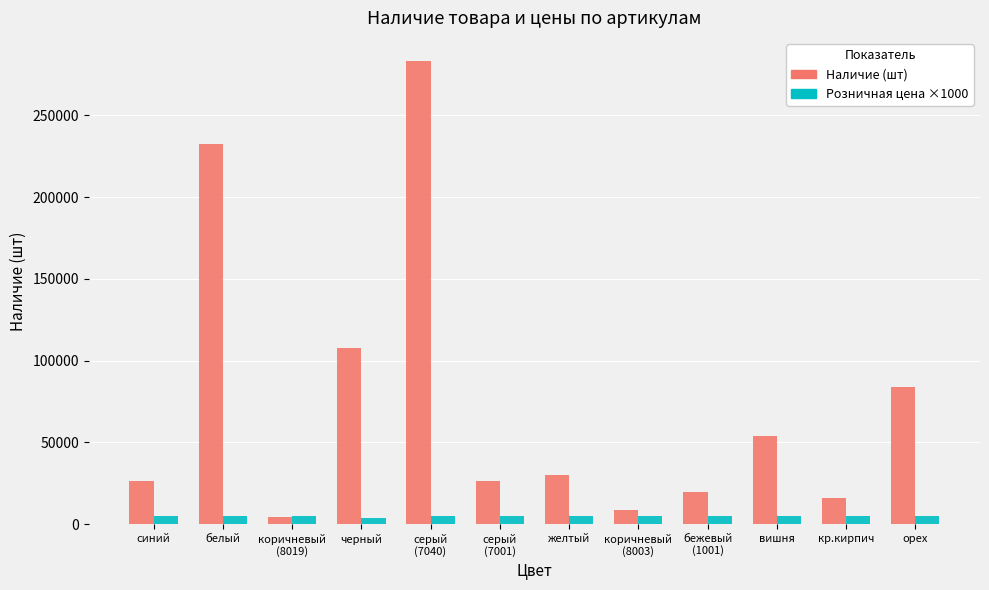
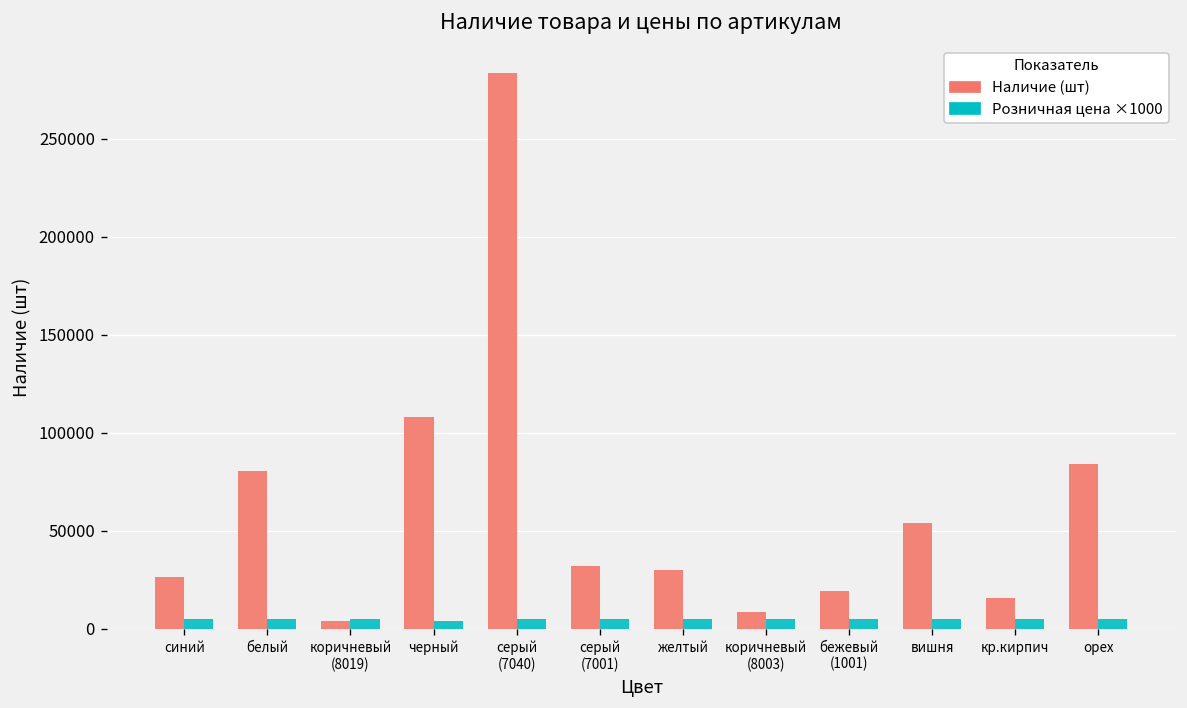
Наличие (шт), белый: 232000 -> 80000
Наличие (шт), серый (7001): 26000 -> 32000
